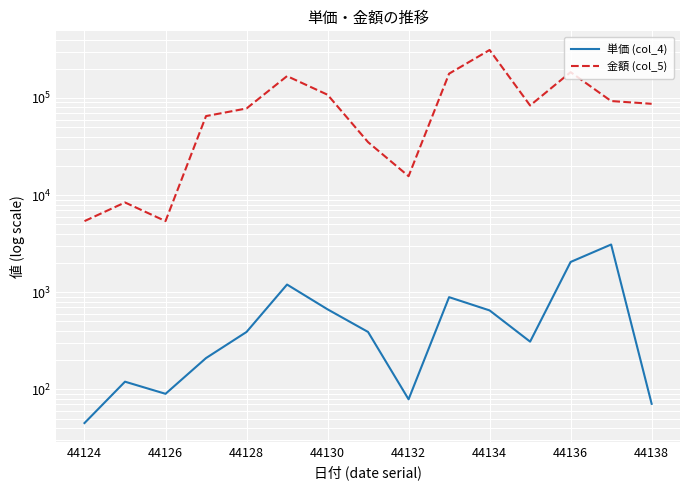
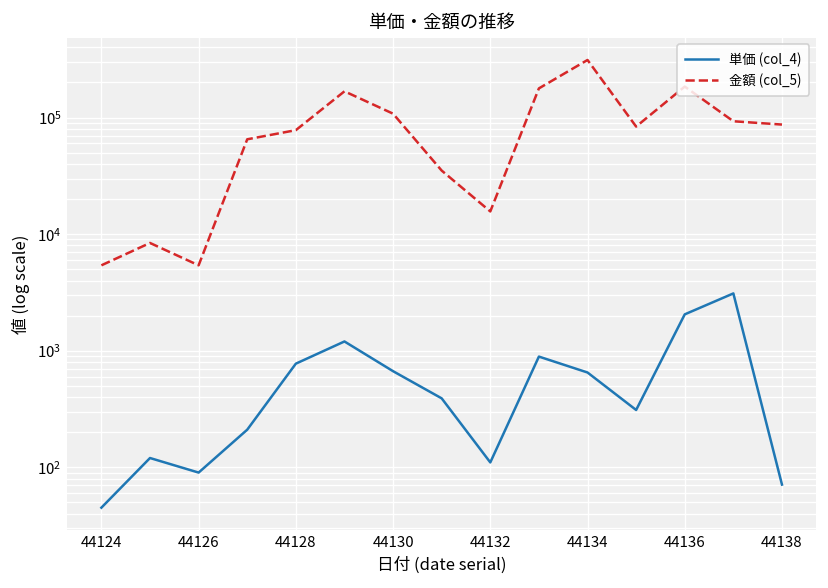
単価 (col_4), 44128: 390 -> 800
単価 (col_4), 44132: 80 -> 110
